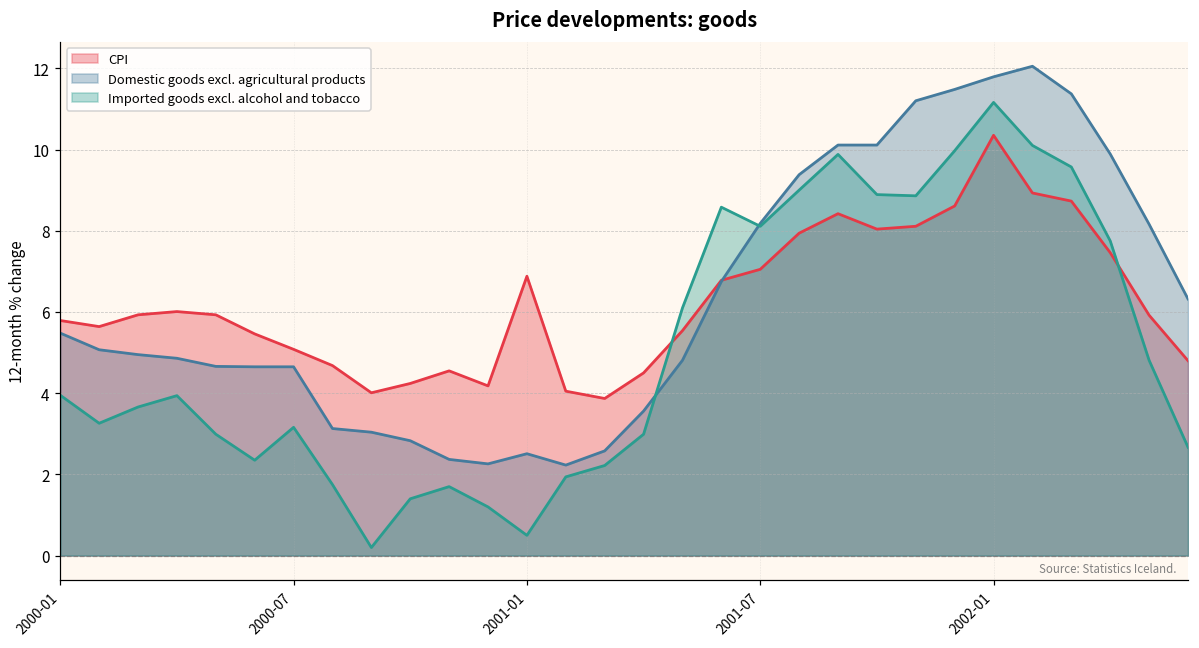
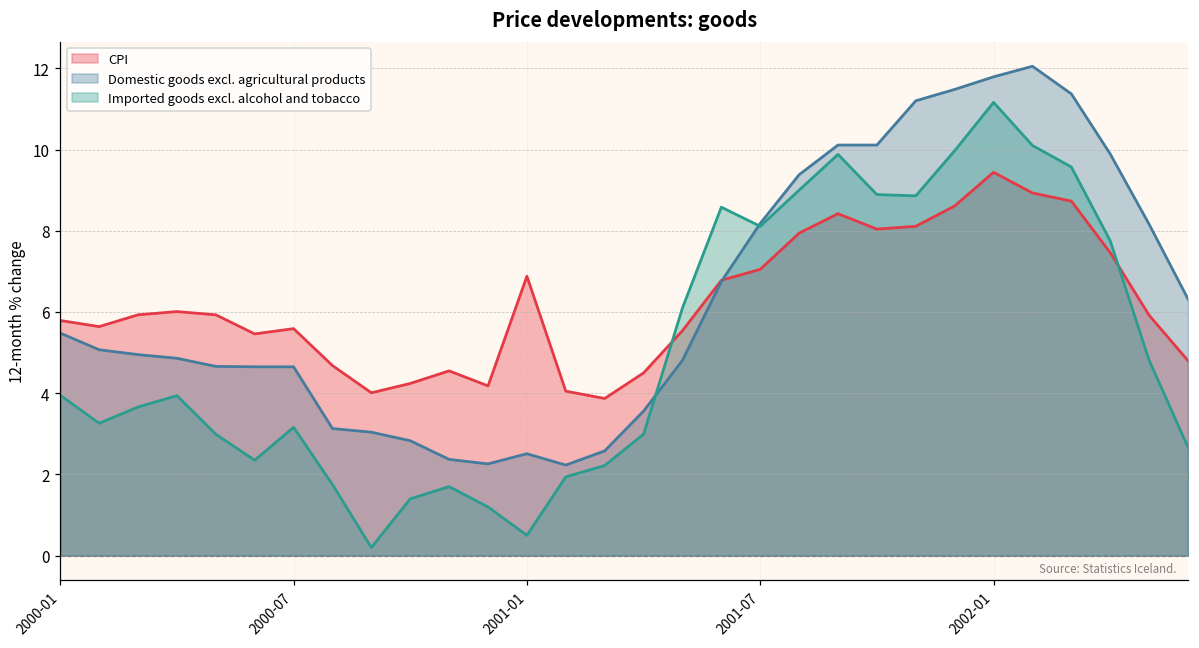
CPI, 2000-07: 5.1 -> 5.6
CPI, 2002-01: 10.4 -> 9.4
